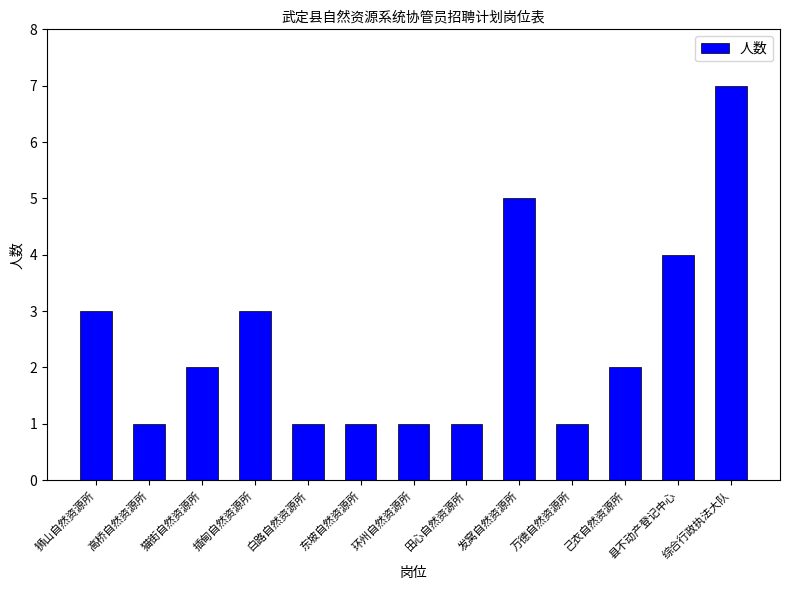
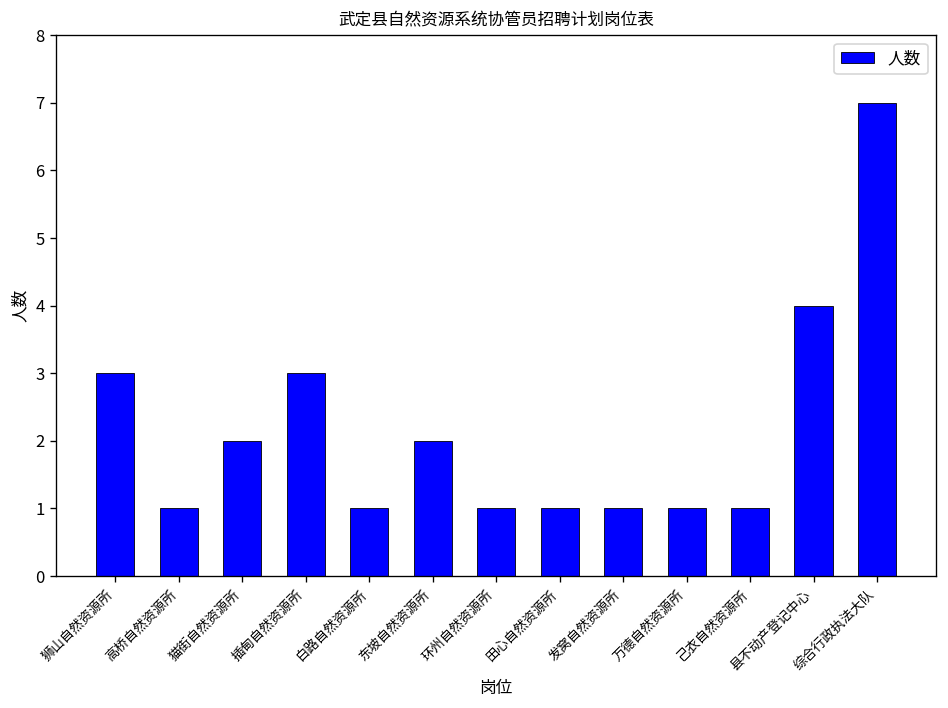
东坡自然资源所: 1 -> 2
发窝自然资源所: 5 -> 1
己衣自然资源所: 2 -> 1
